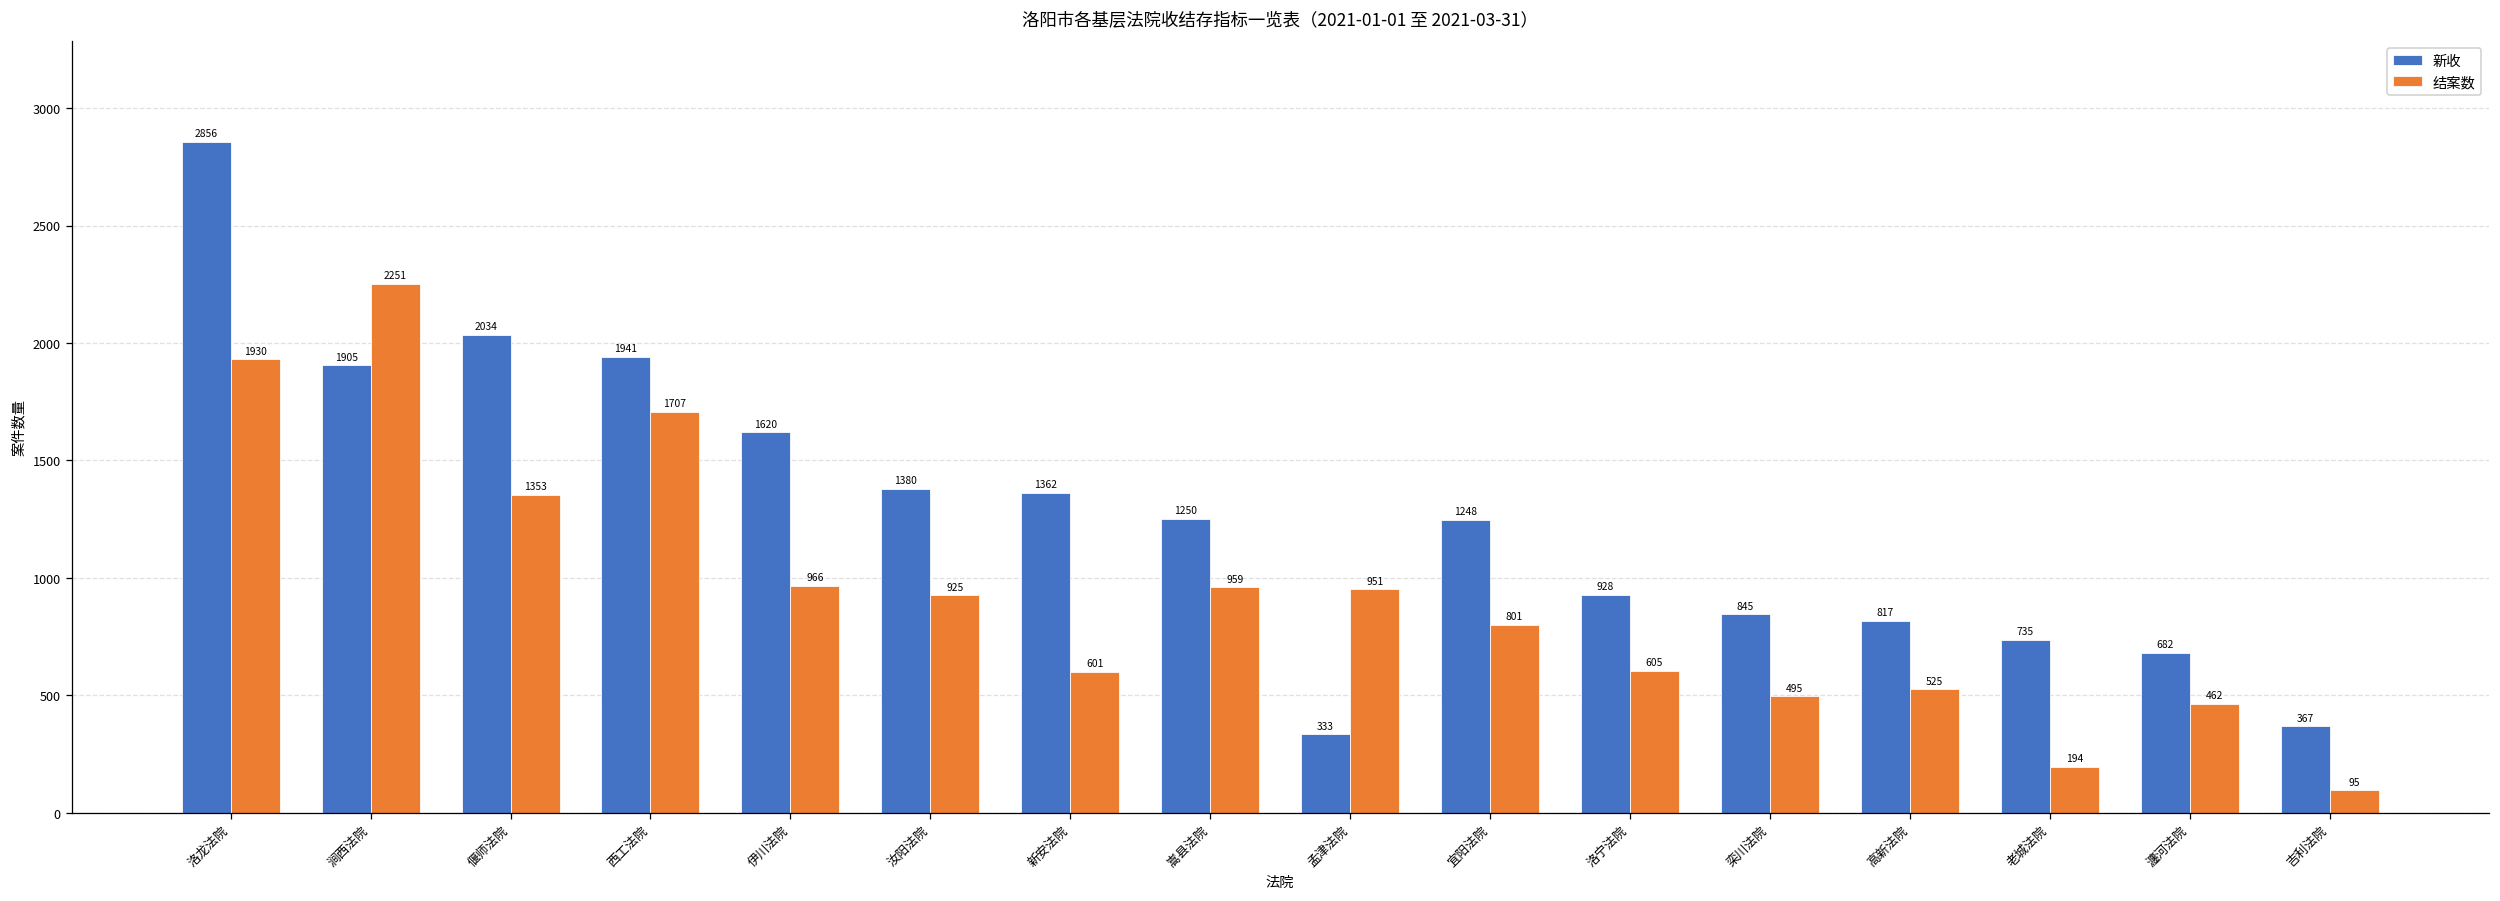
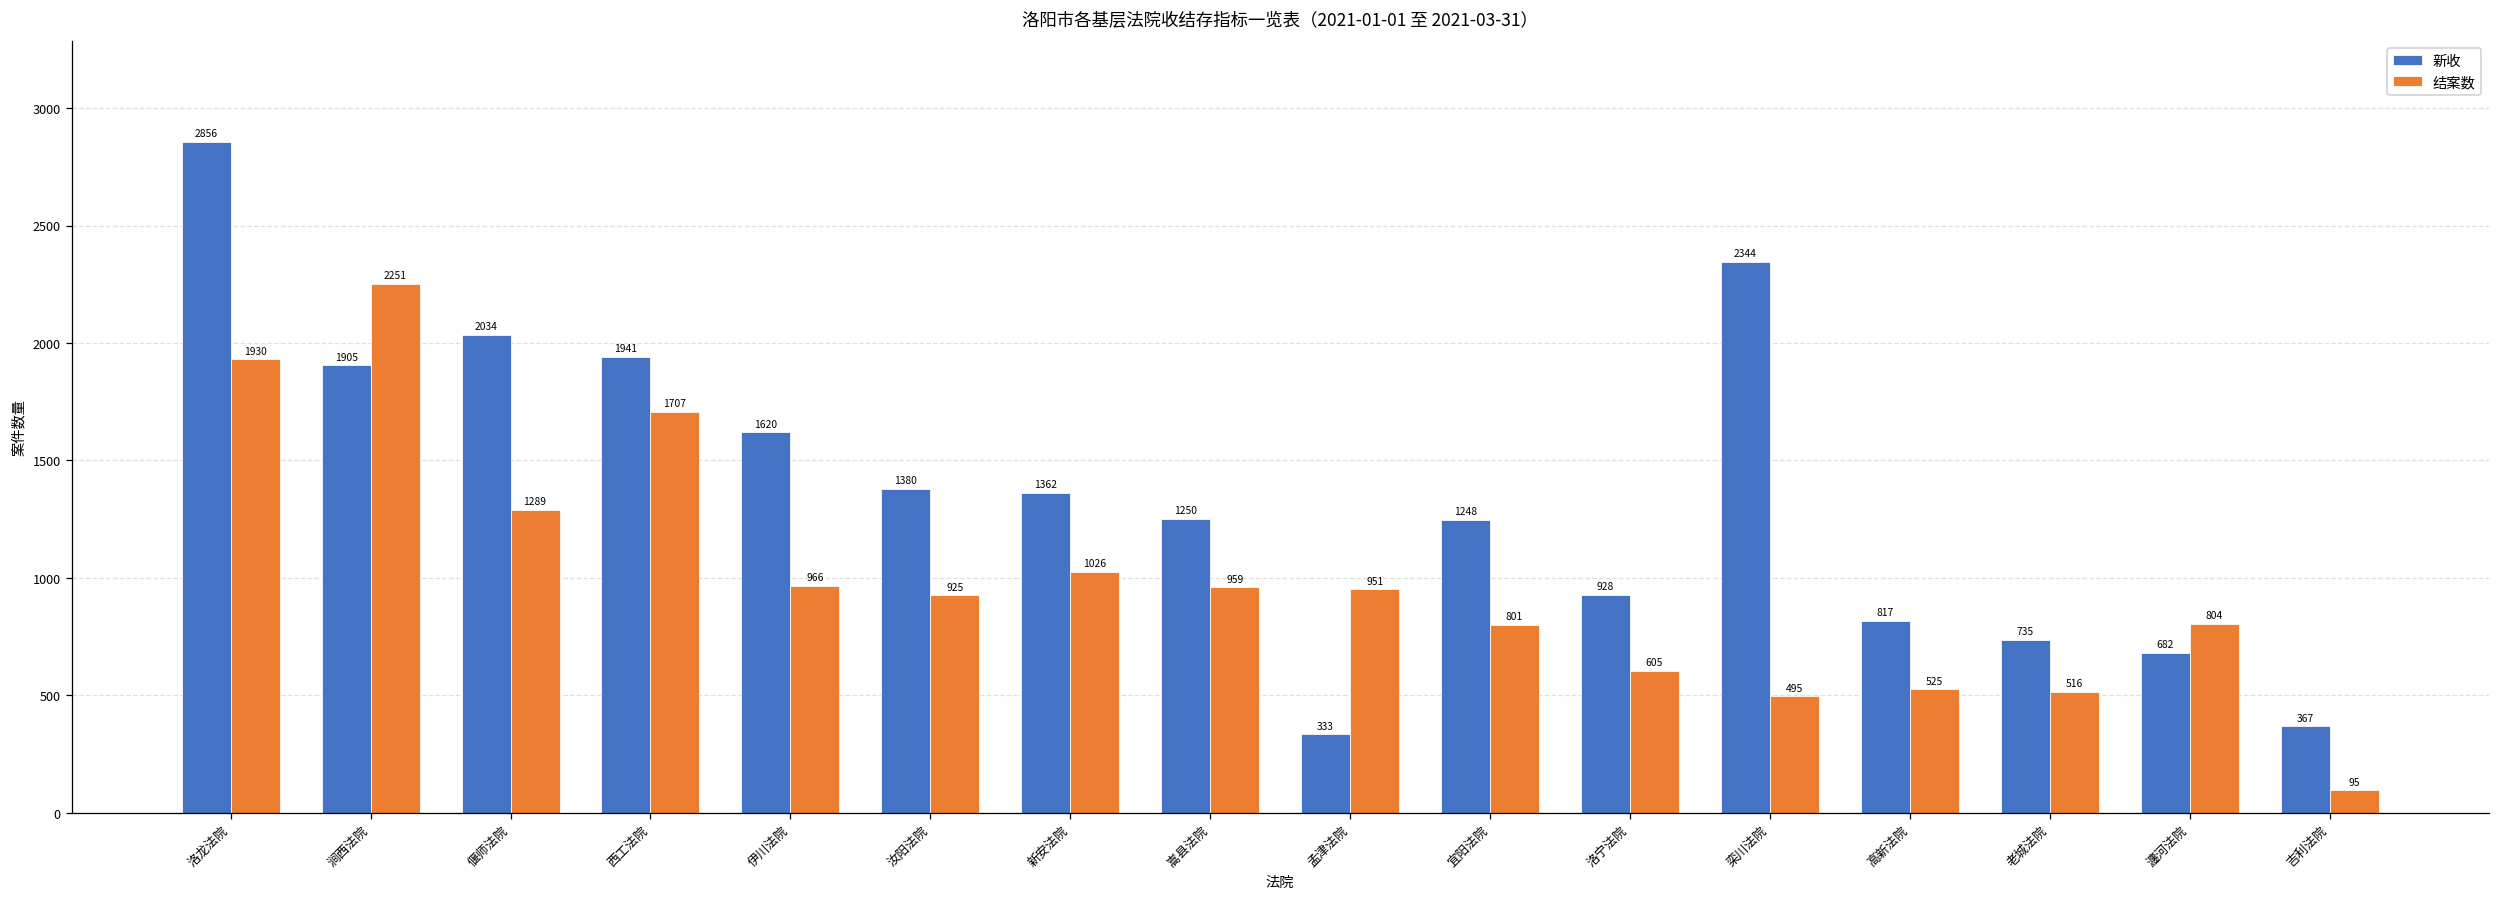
结案数, 偃师法院: 1353 -> 1289
结案数, 新安法院: 601 -> 1026
新收, 栾川法院: 845 -> 2344
结案数, 老城法院: 194 -> 516
结案数, 瀍河法院: 462 -> 804
